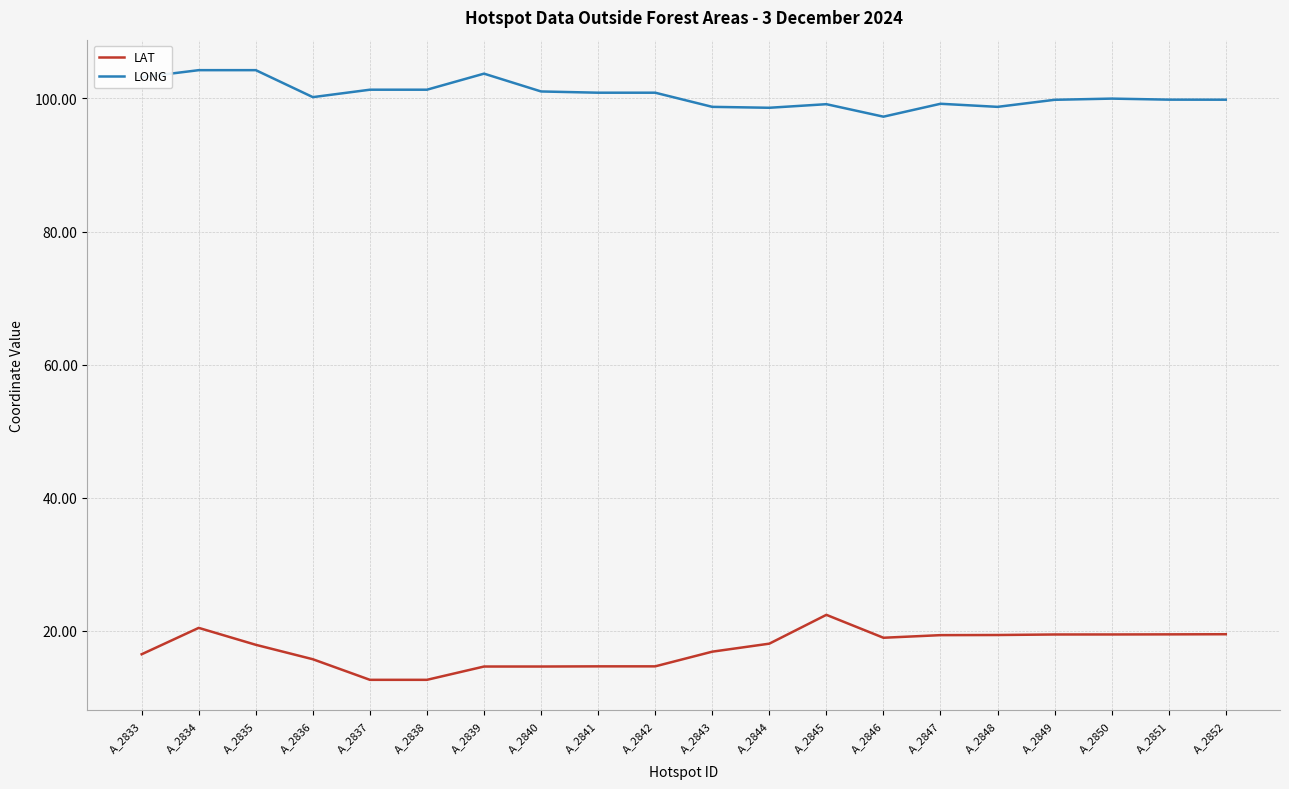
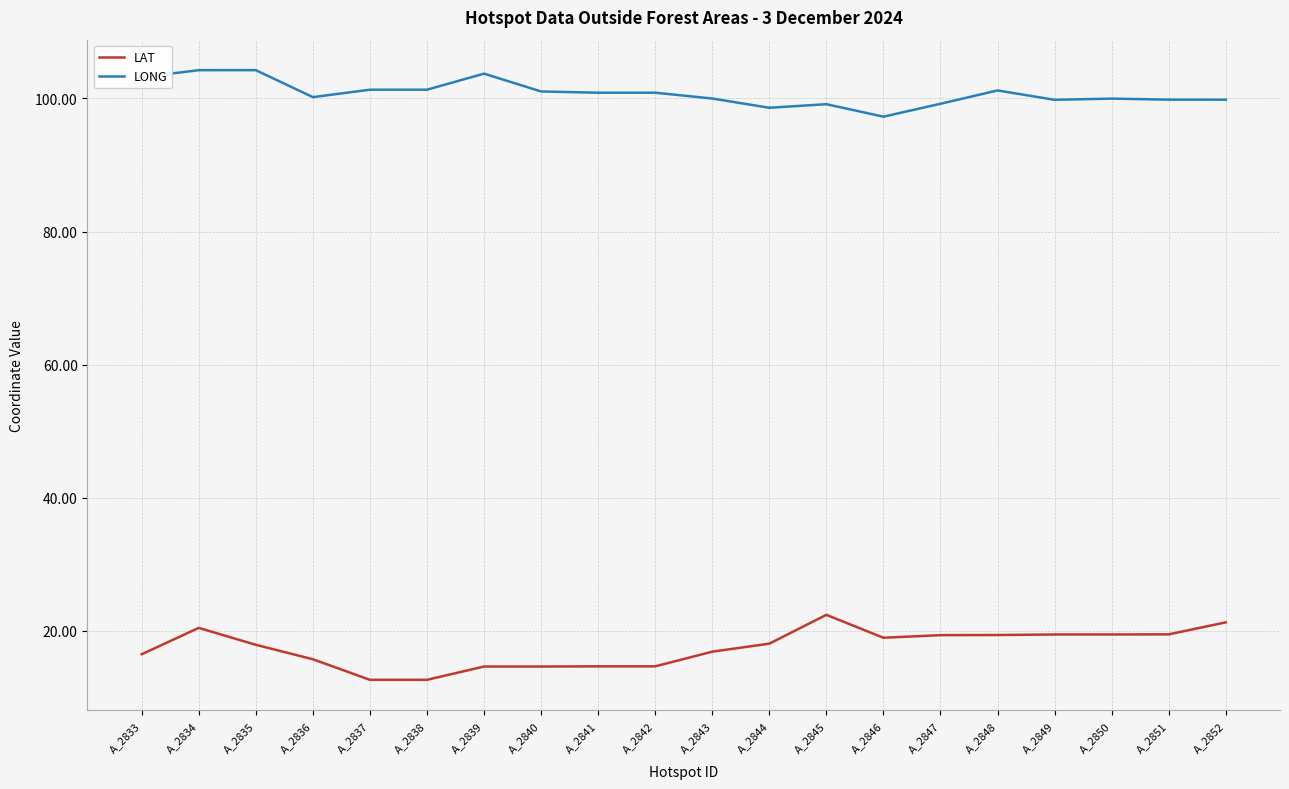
LONG, A_2843: 99 -> 100
LONG, A_2848: 99 -> 101
LAT, A_2852: 20 -> 21
